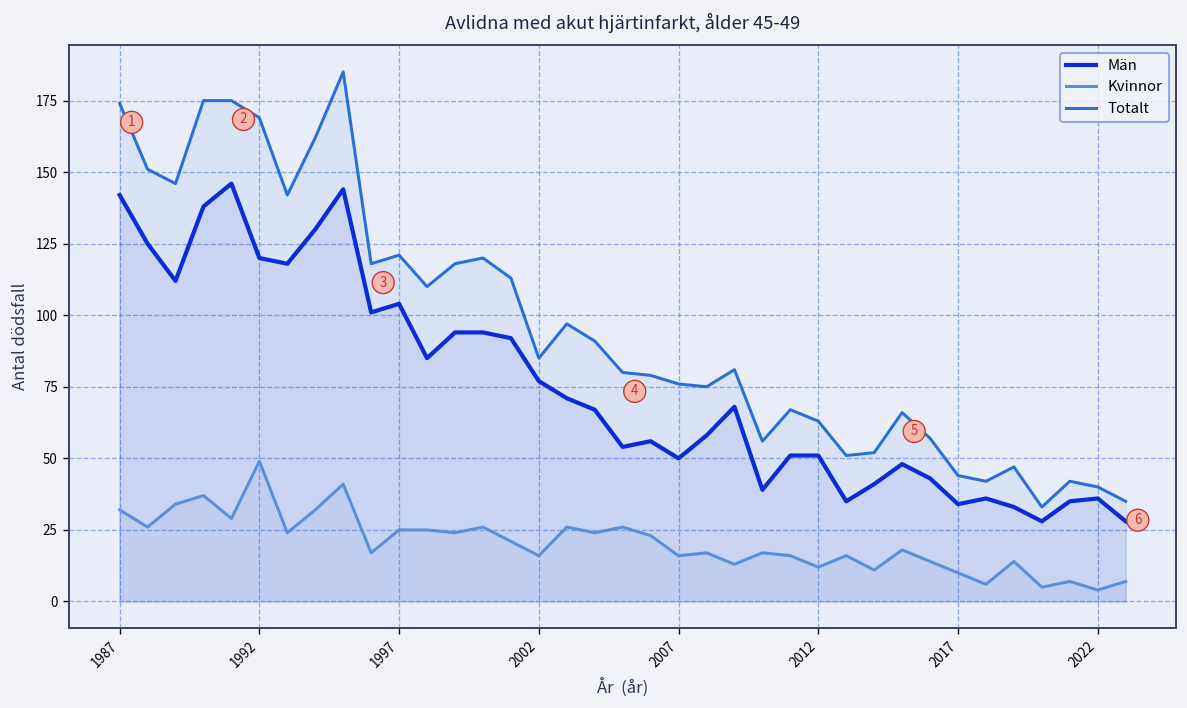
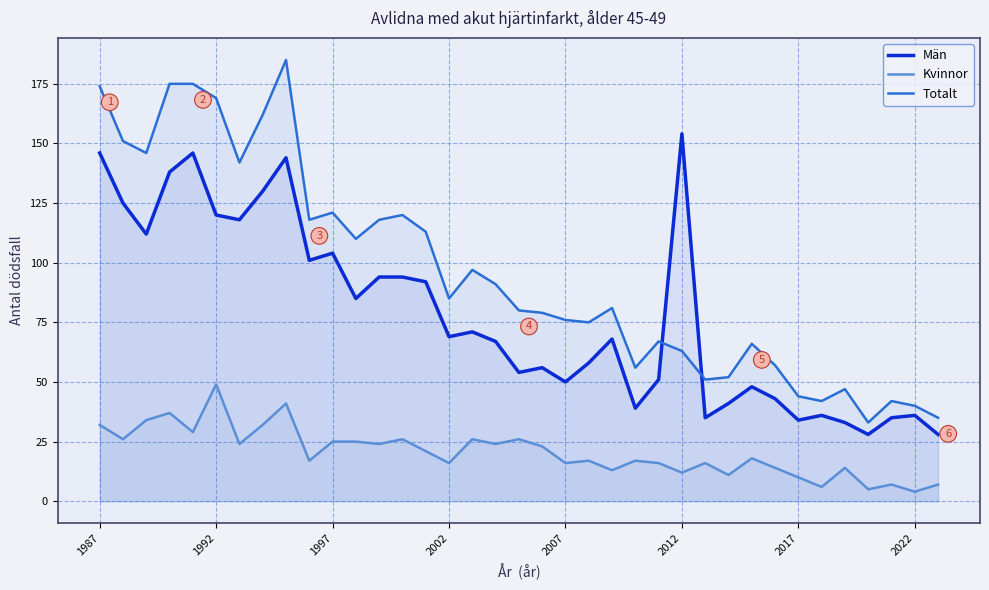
Män, 1987: 142 -> 146
Män, 2002: 77 -> 69
Män, 2012: 51 -> 154
